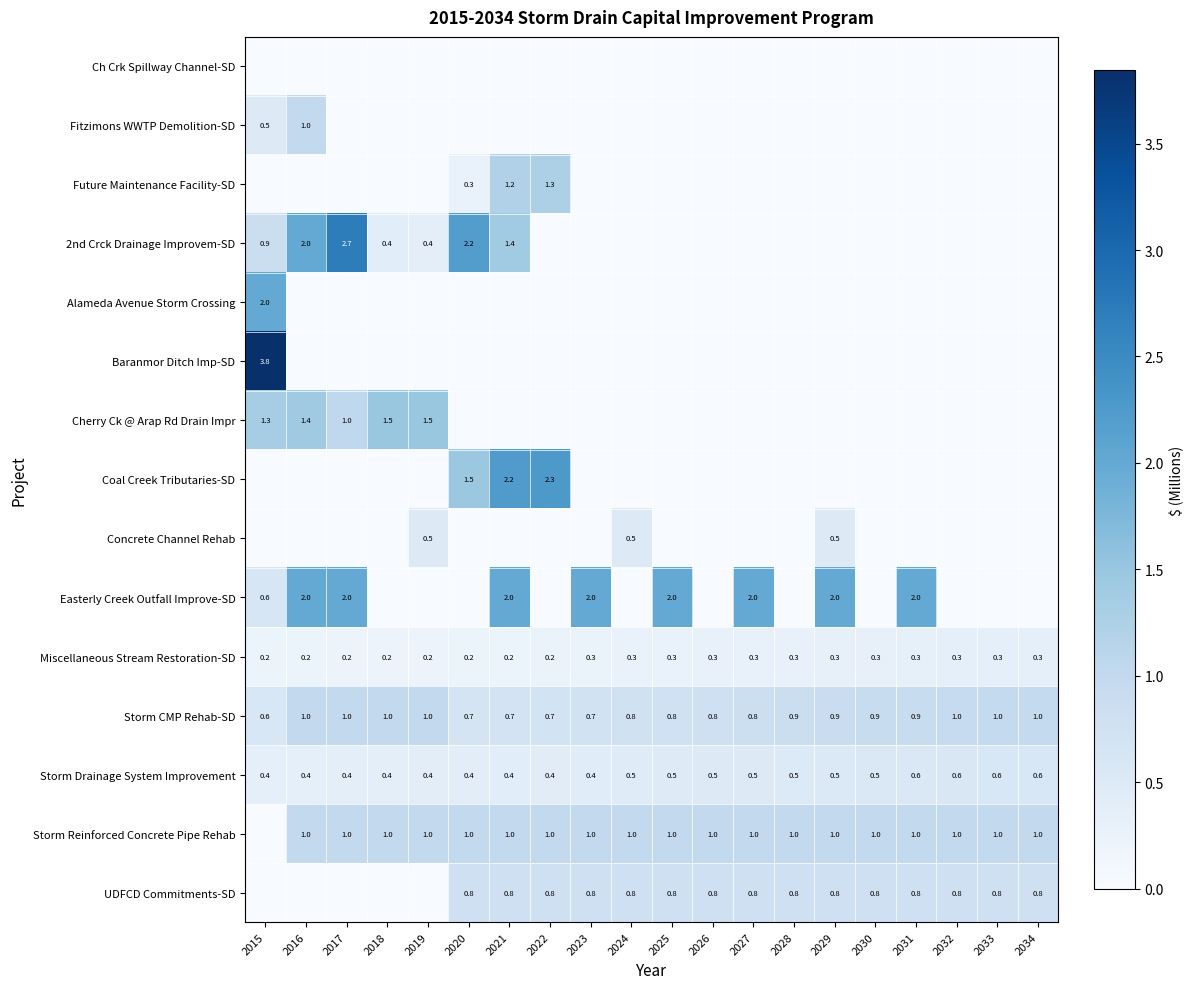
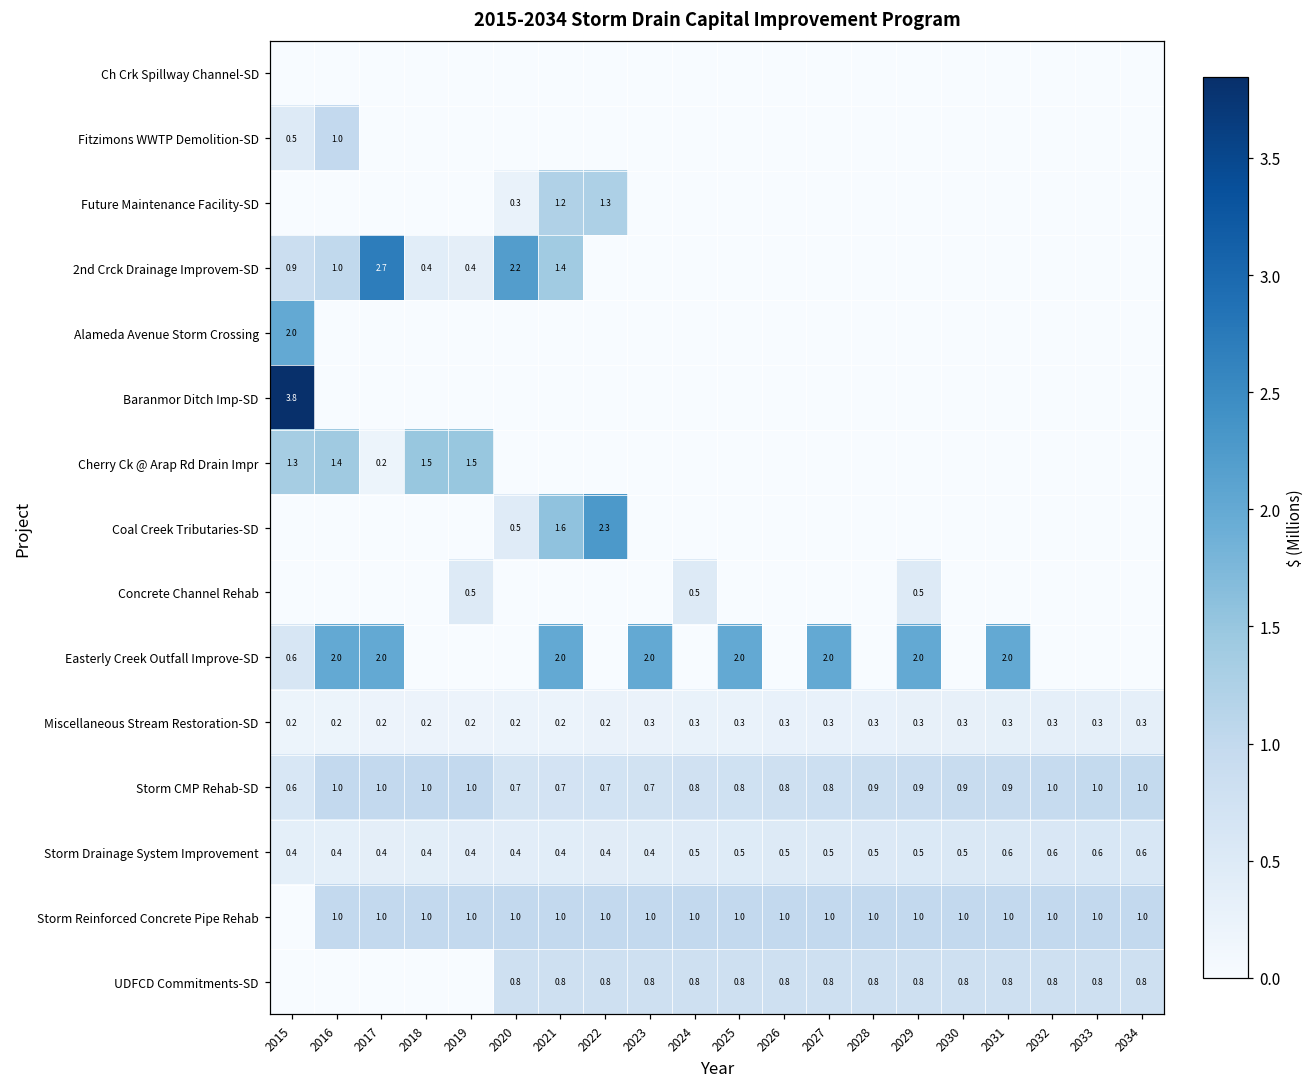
2nd Crck Drainage Improvem-SD, 2016: 2.0 -> 1.0
Cherry Ck @ Arap Rd Drain Impr, 2017: 1.0 -> 0.2
Coal Creek Tributaries-SD, 2020: 1.5 -> 0.5
Coal Creek Tributaries-SD, 2021: 2.2 -> 1.6
